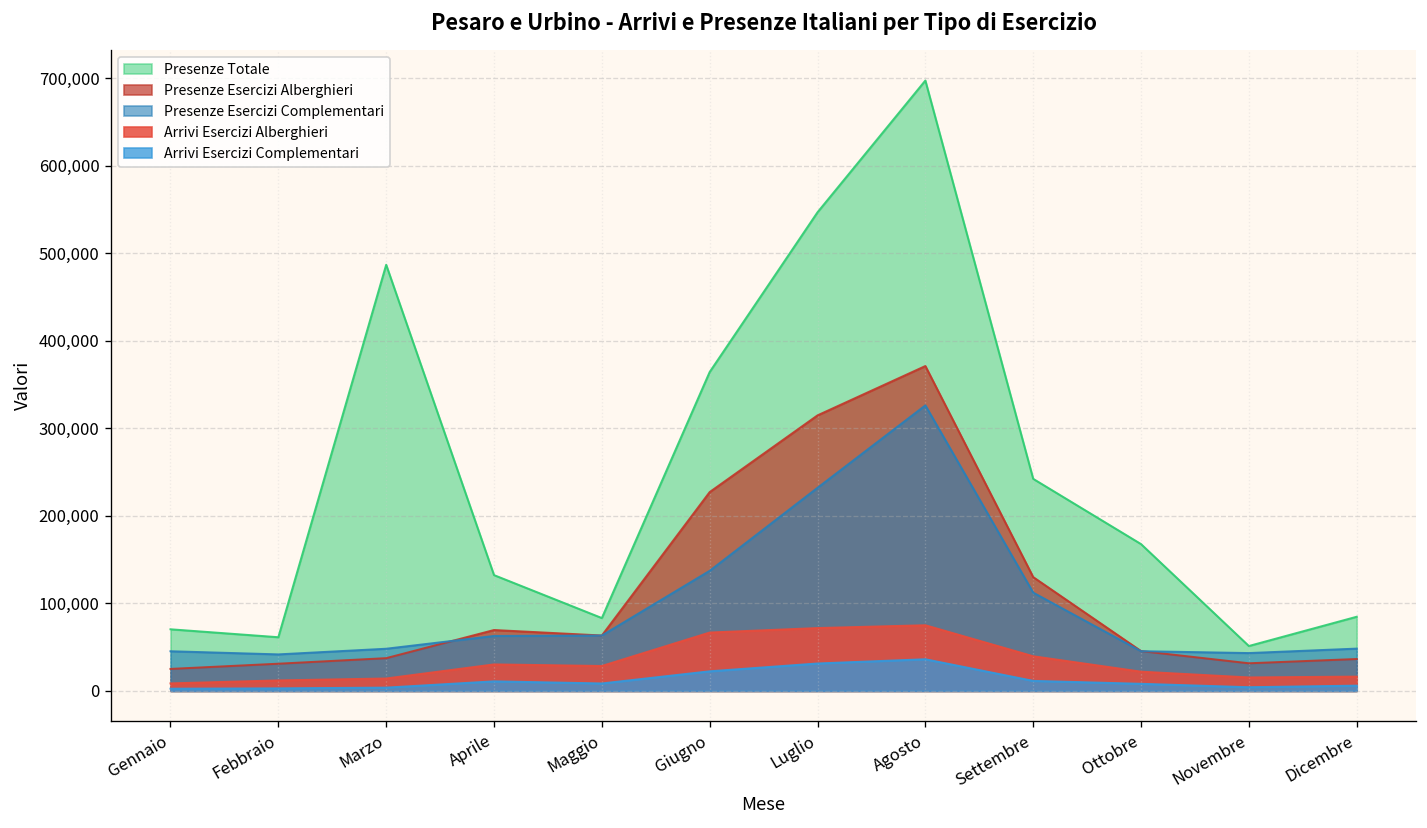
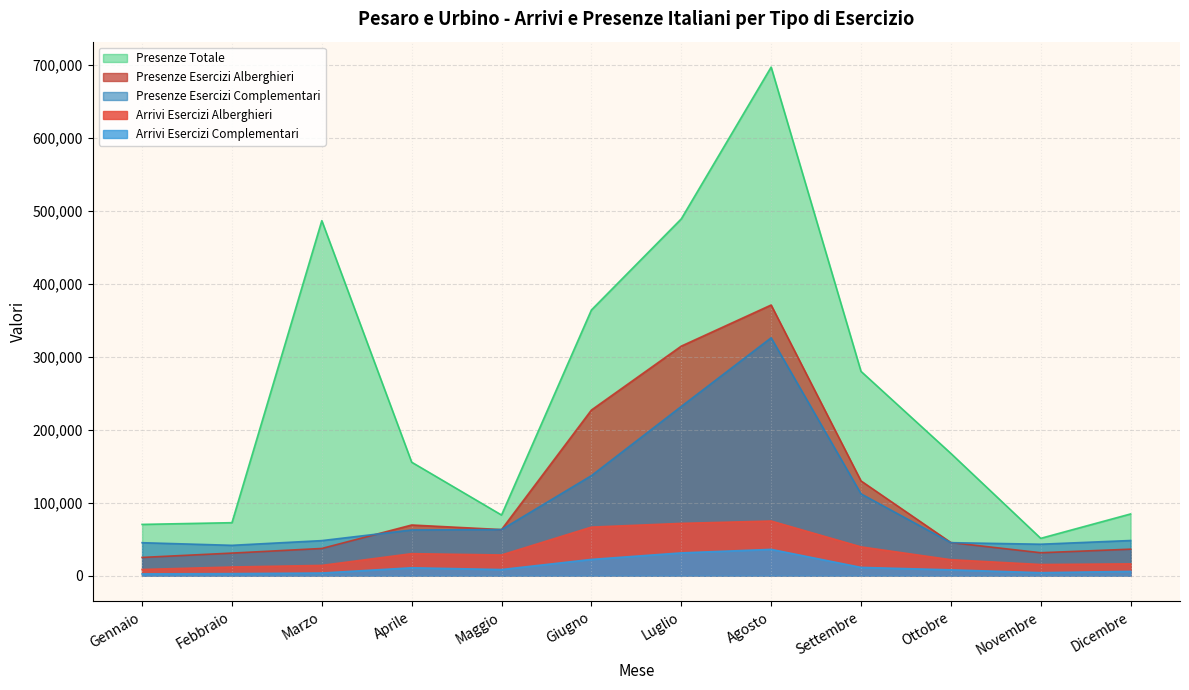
Presenze Totale, Febbraio: 60,000 -> 70,000
Presenze Totale, Aprile: 130,000 -> 160,000
Presenze Totale, Luglio: 550,000 -> 490,000
Presenze Totale, Settembre: 240,000 -> 280,000
